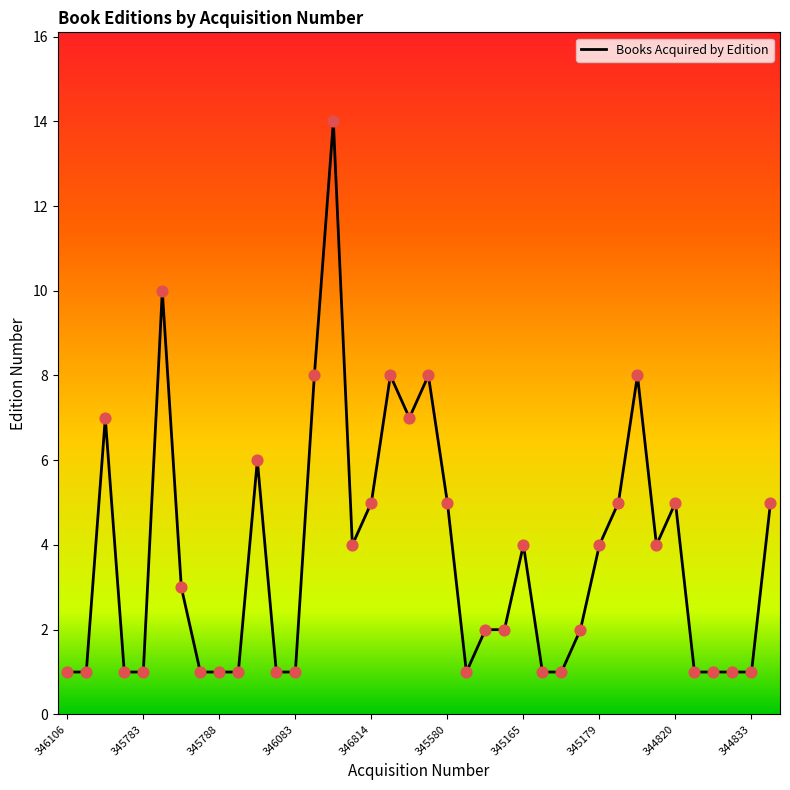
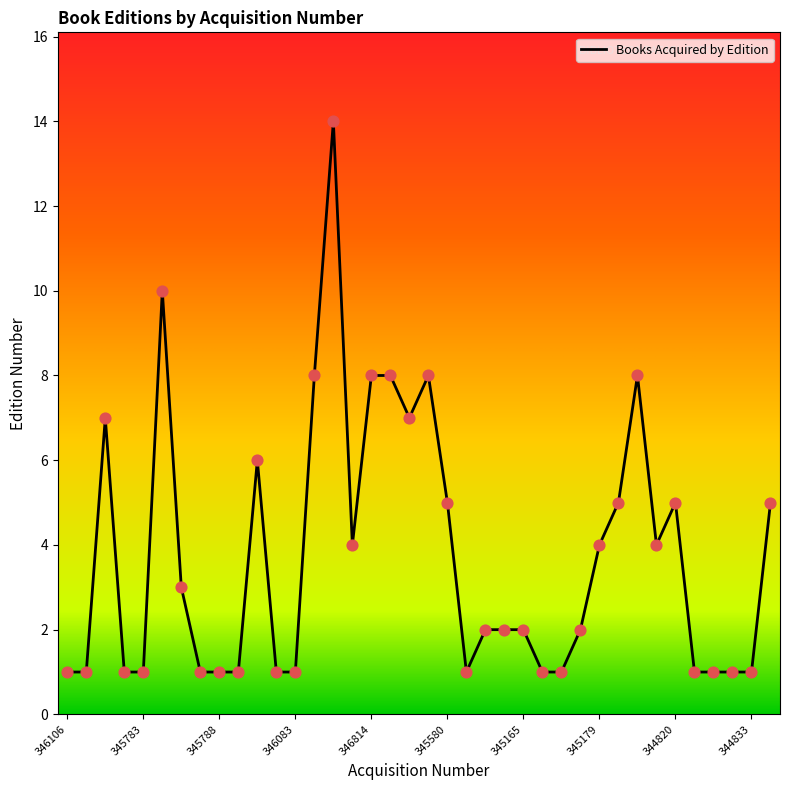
346814: 5 -> 8
345165: 4 -> 2
